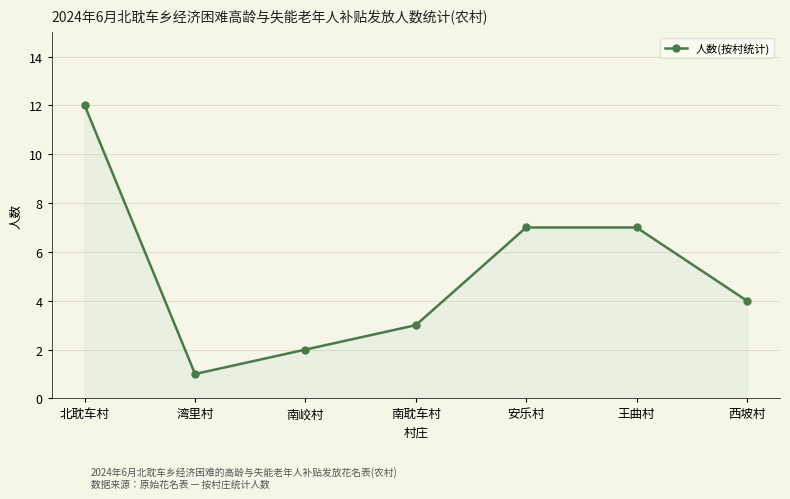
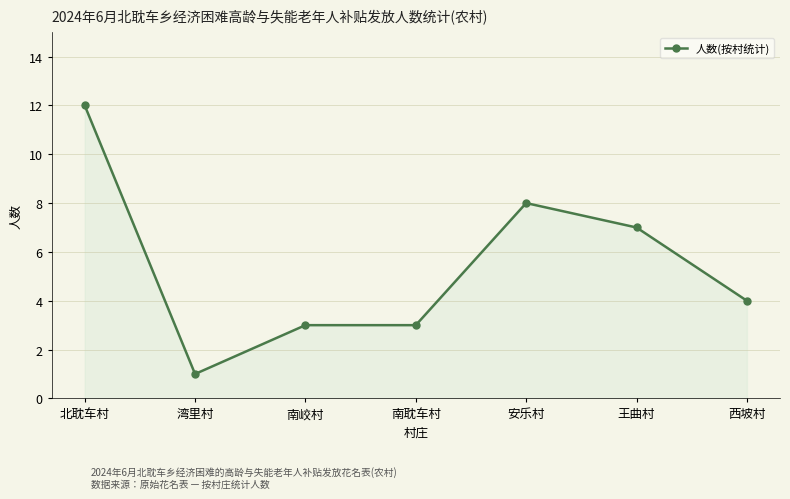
南峧村: 2 -> 3
安乐村: 7 -> 8
